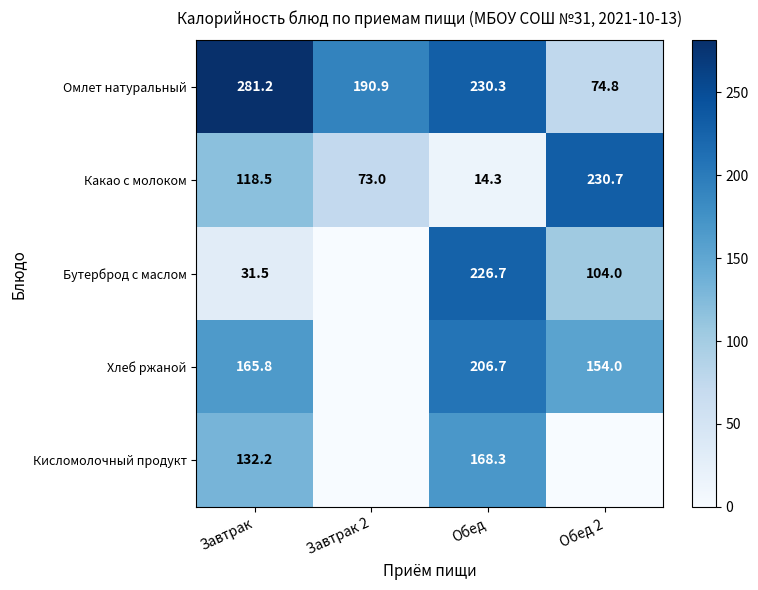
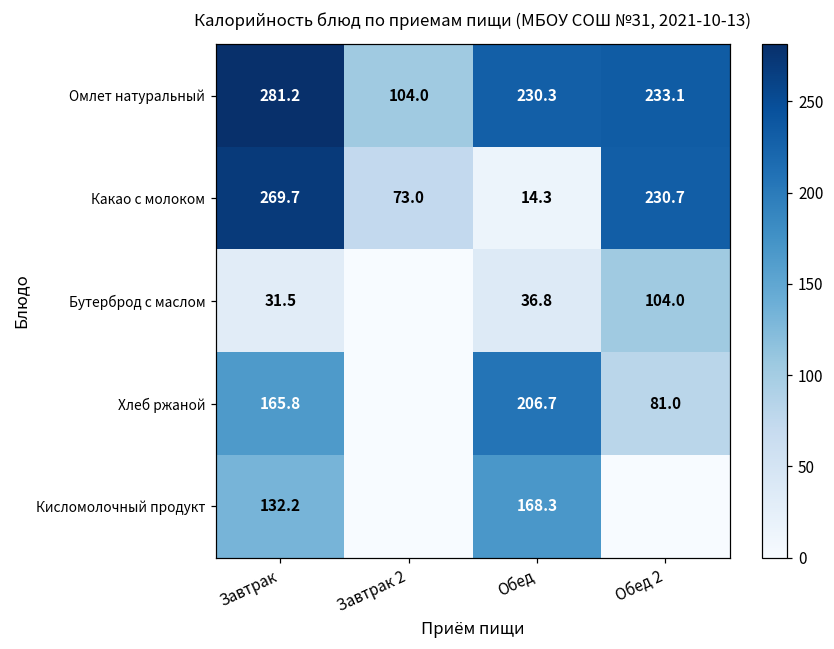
Омлет натуральный, Завтрак 2: 190.9 -> 104.0
Омлет натуральный, Обед 2: 74.8 -> 233.1
Какао с молоком, Завтрак: 118.5 -> 269.7
Бутерброд с маслом, Обед: 226.7 -> 36.8
Хлеб ржаной, Обед 2: 154.0 -> 81.0
